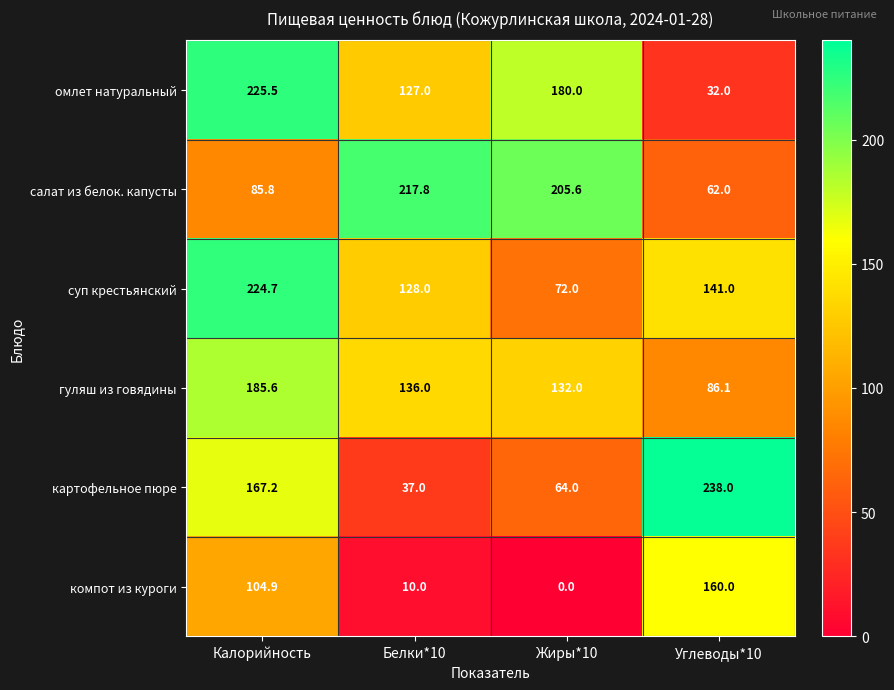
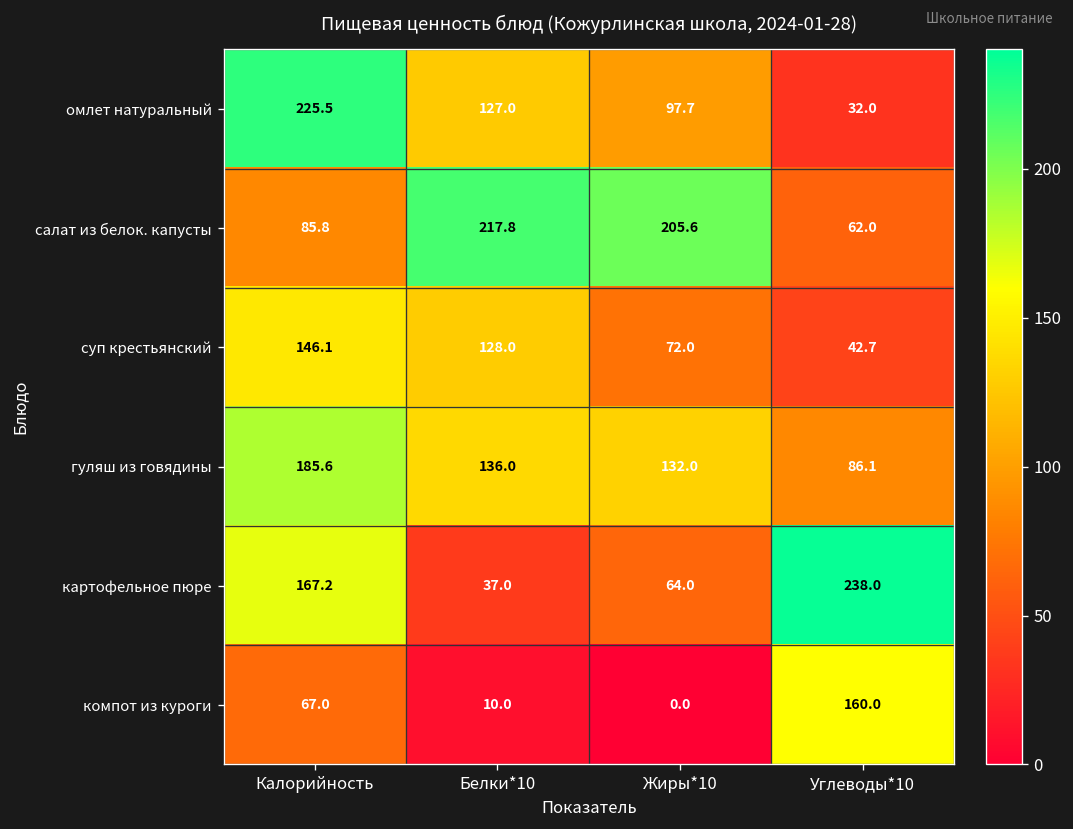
омлет натуральный, Жиры*10: 180.0 -> 97.7
суп крестьянский, Калорийность: 224.7 -> 146.1
суп крестьянский, Углеводы*10: 141.0 -> 42.7
компот из куроги, Калорийность: 104.9 -> 67.0
